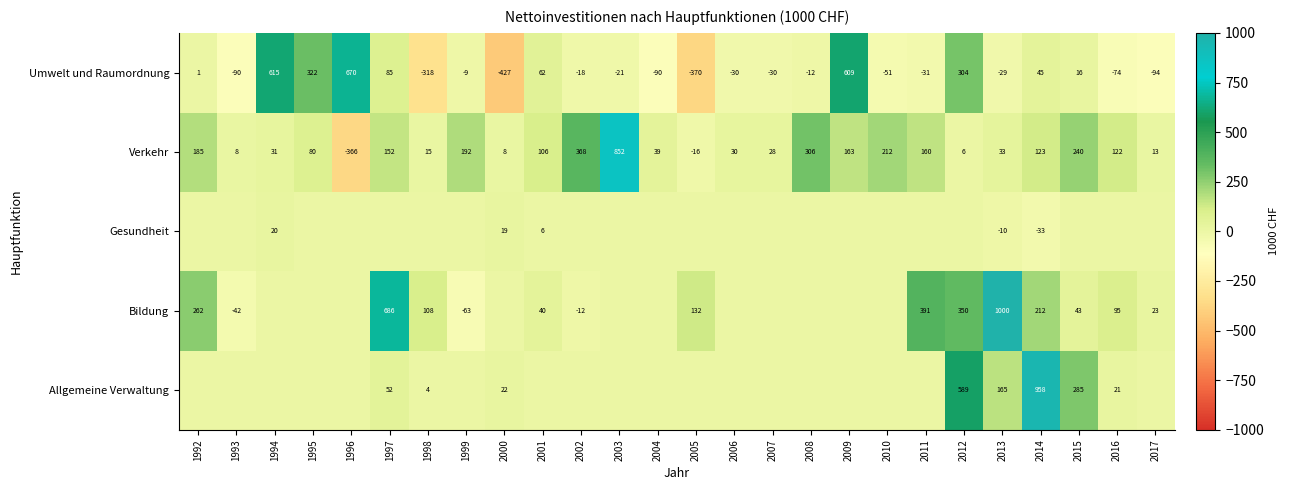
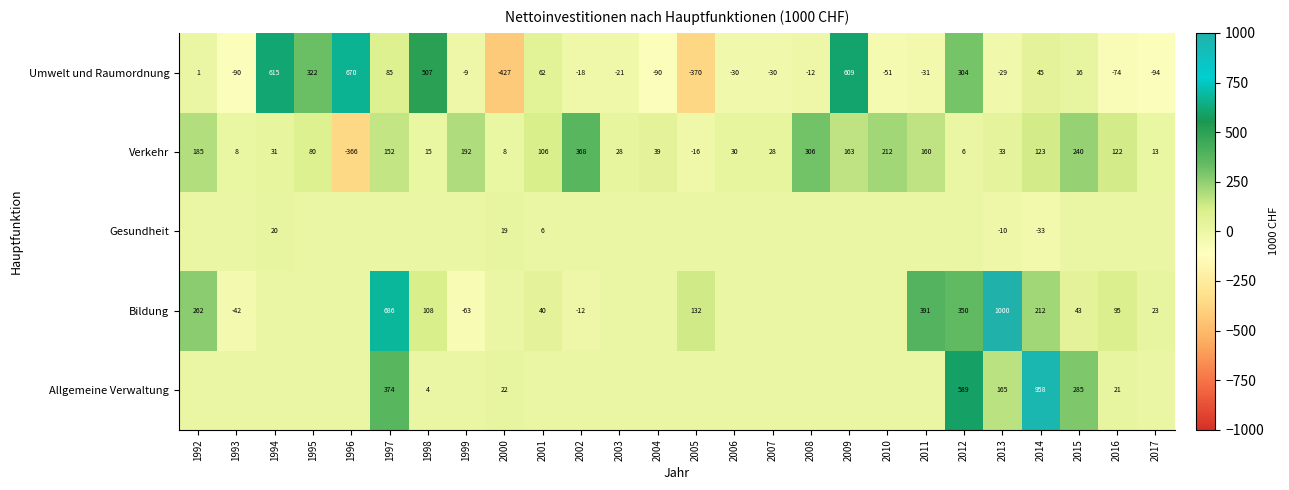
Umwelt und Raumordnung, 1998: -318 -> 507
Verkehr, 2003: 852 -> 28
Allgemeine Verwaltung, 1997: 52 -> 374
